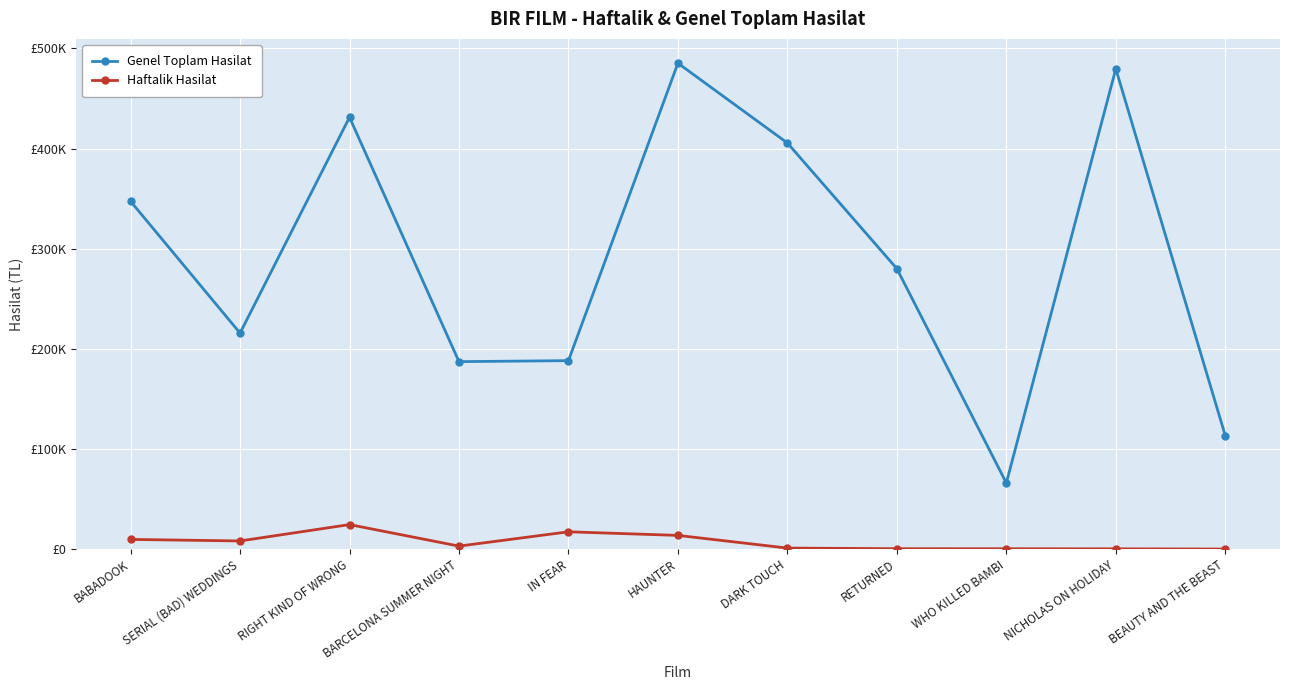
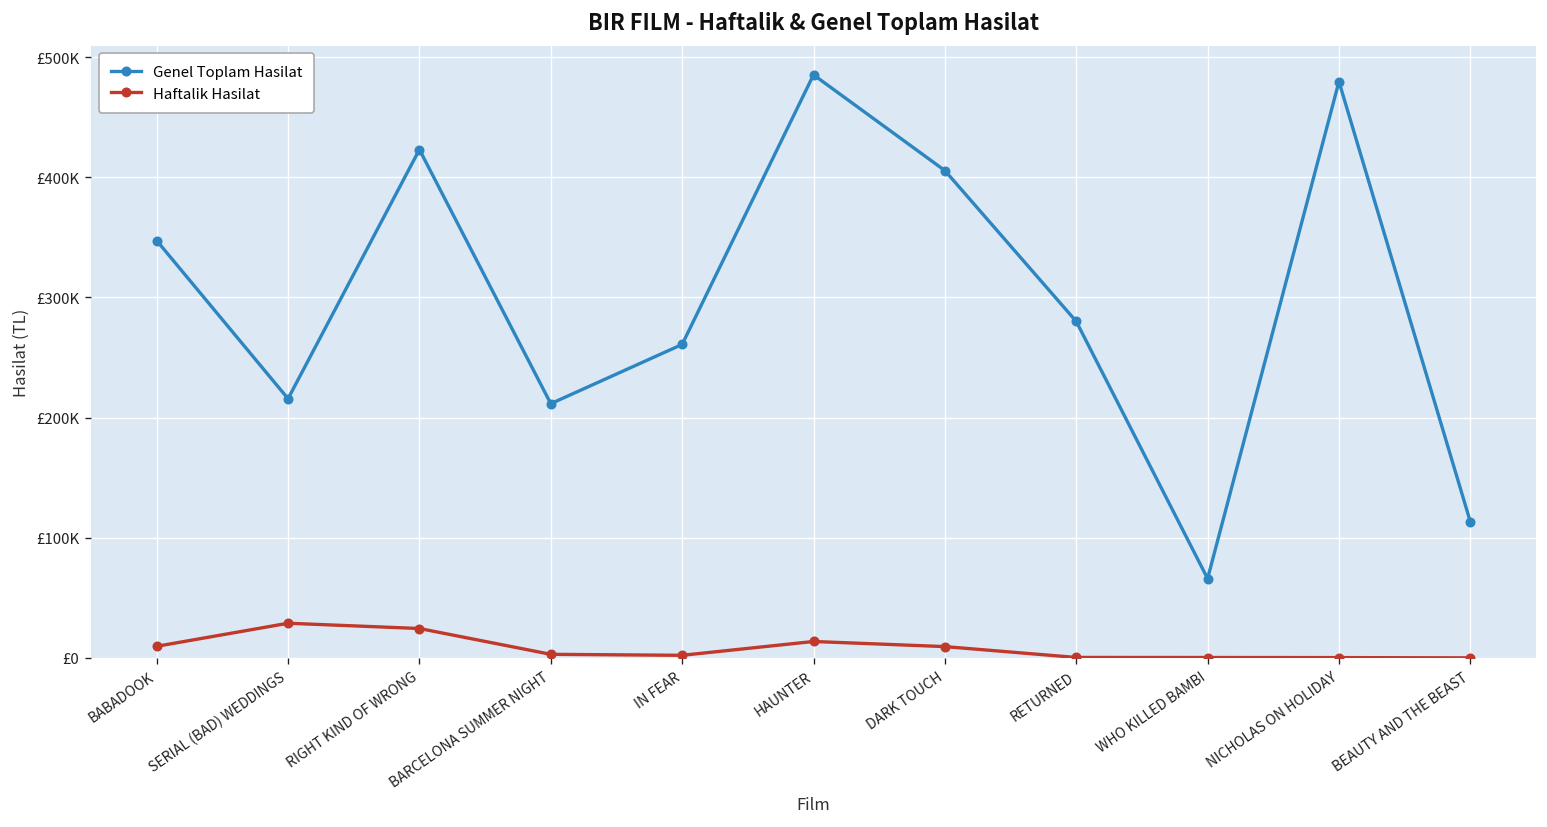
Haftalik Hasilat, SERIAL (BAD) WEDDINGS: £8000 -> £29000
Genel Toplam Hasilat, RIGHT KIND OF WRONG: £431000 -> £423000
Genel Toplam Hasilat, BARCELONA SUMMER NIGHT: £187000 -> £212000
Genel Toplam Hasilat, IN FEAR: £188000 -> £261000
Haftalik Hasilat, IN FEAR: £17000 -> £2000
Haftalik Hasilat, DARK TOUCH: £1000 -> £9000
